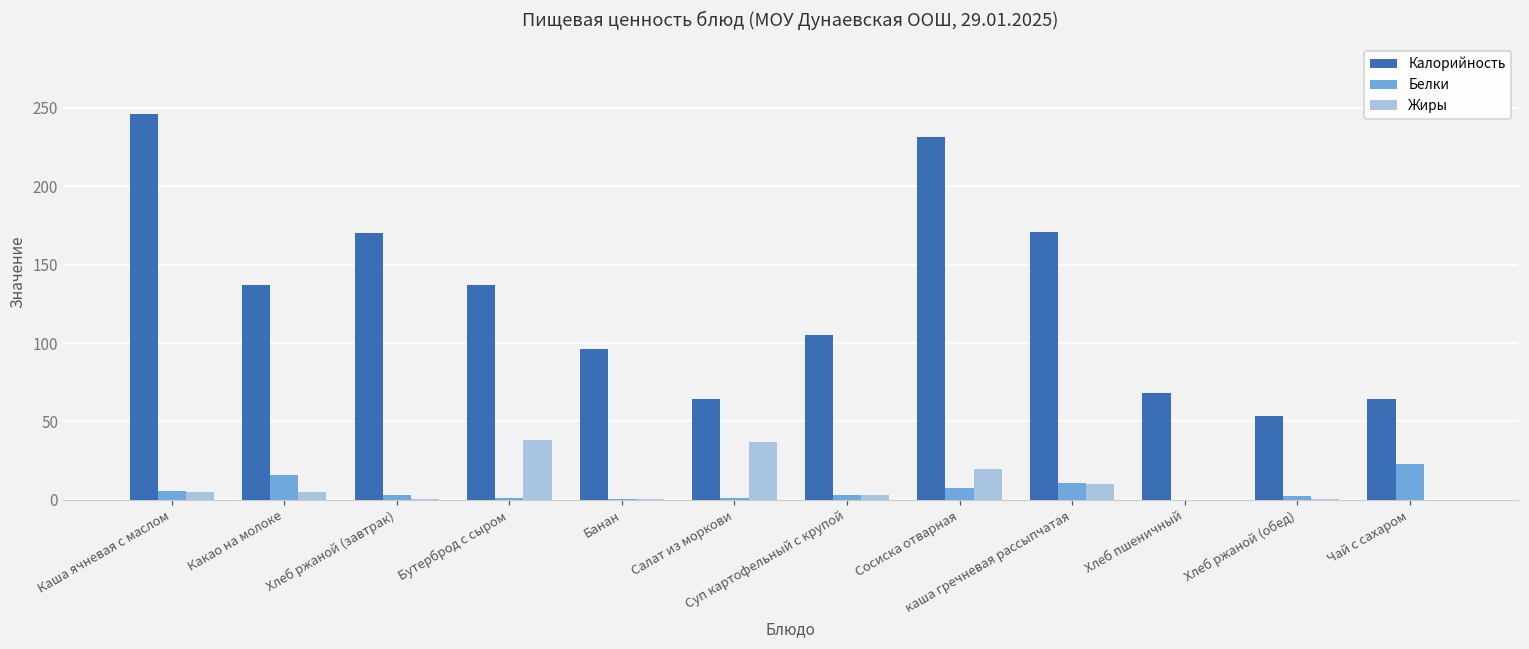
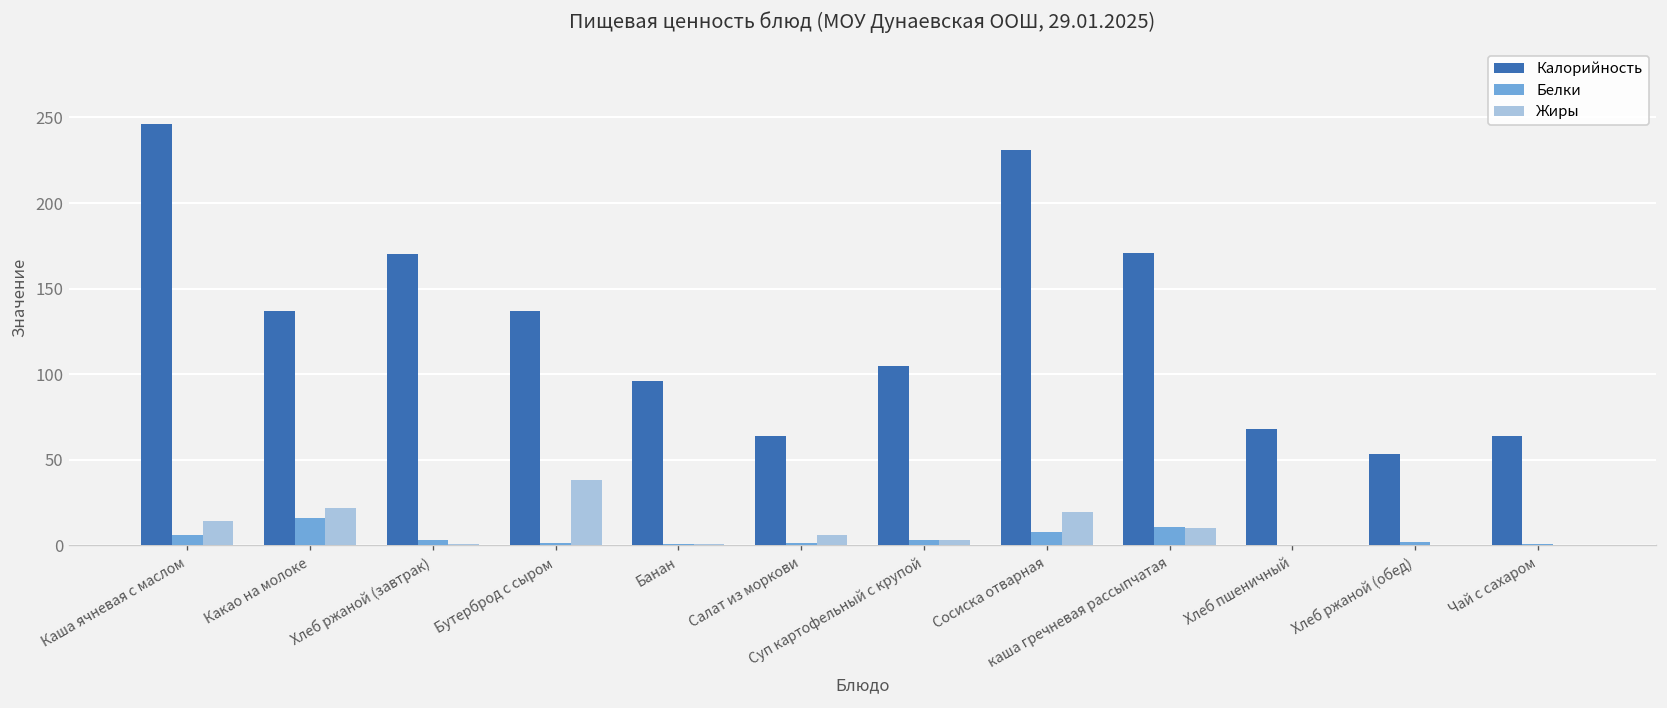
Жиры, Каша ячневая с маслом: 5 -> 14
Жиры, Какао на молоке: 5 -> 22
Жиры, Салат из моркови: 37 -> 6
Белки, Чай с сахаром: 23 -> 1
